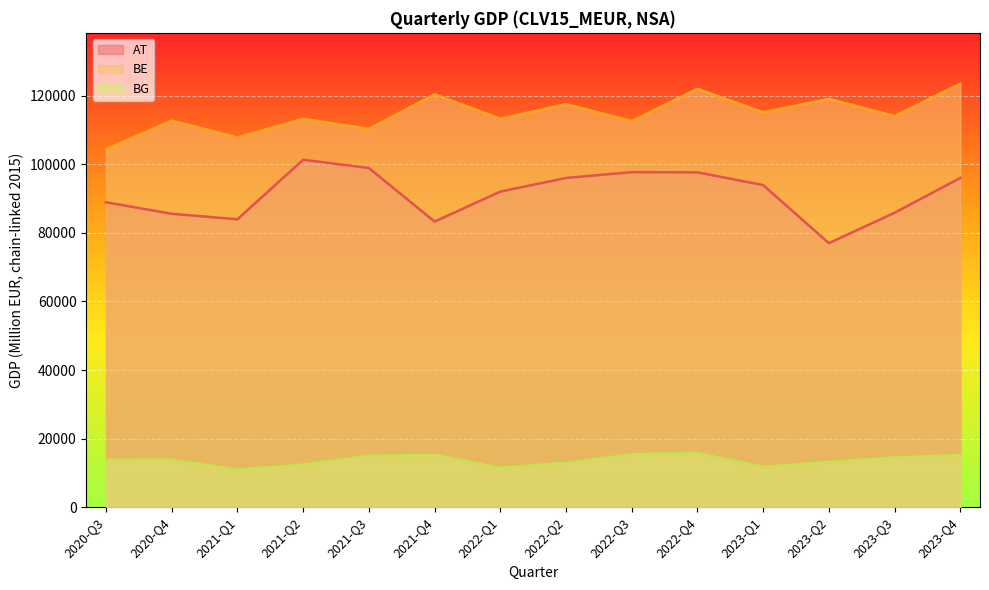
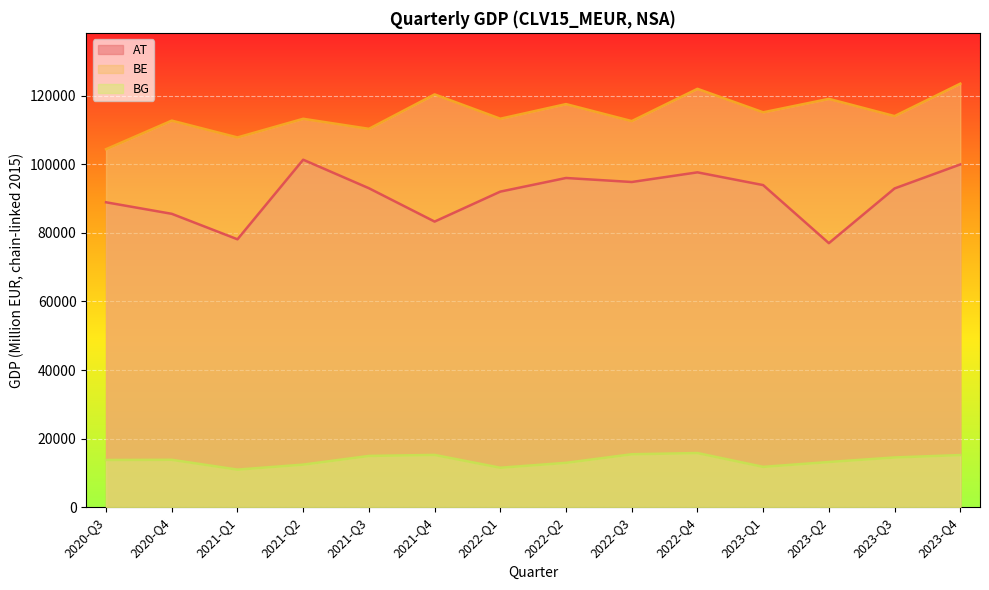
AT, 2021-Q1: 84000 -> 78000
AT, 2021-Q3: 99000 -> 93000
AT, 2022-Q3: 98000 -> 95000
AT, 2023-Q3: 86000 -> 93000
AT, 2023-Q4: 96000 -> 100000
